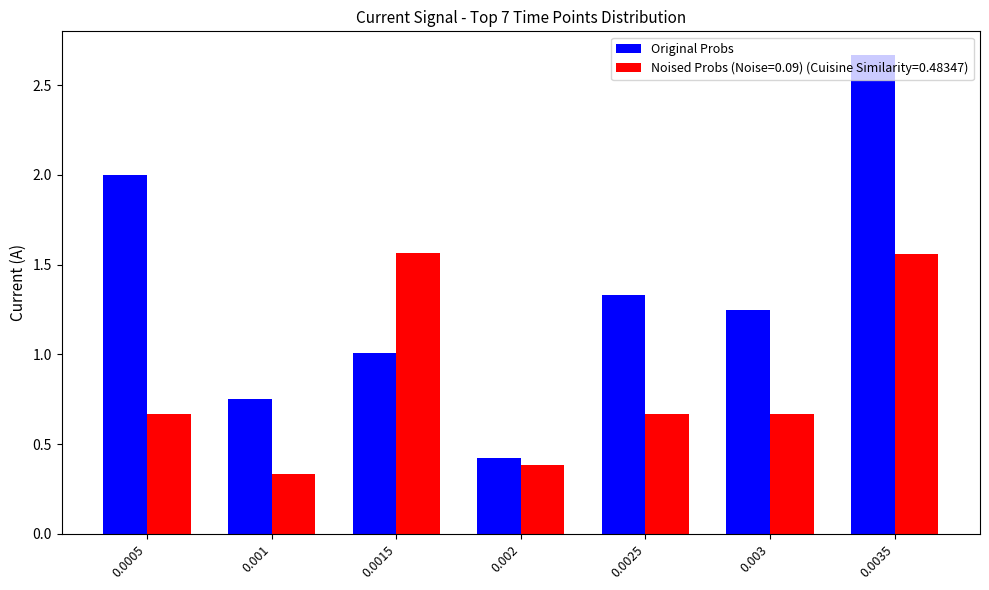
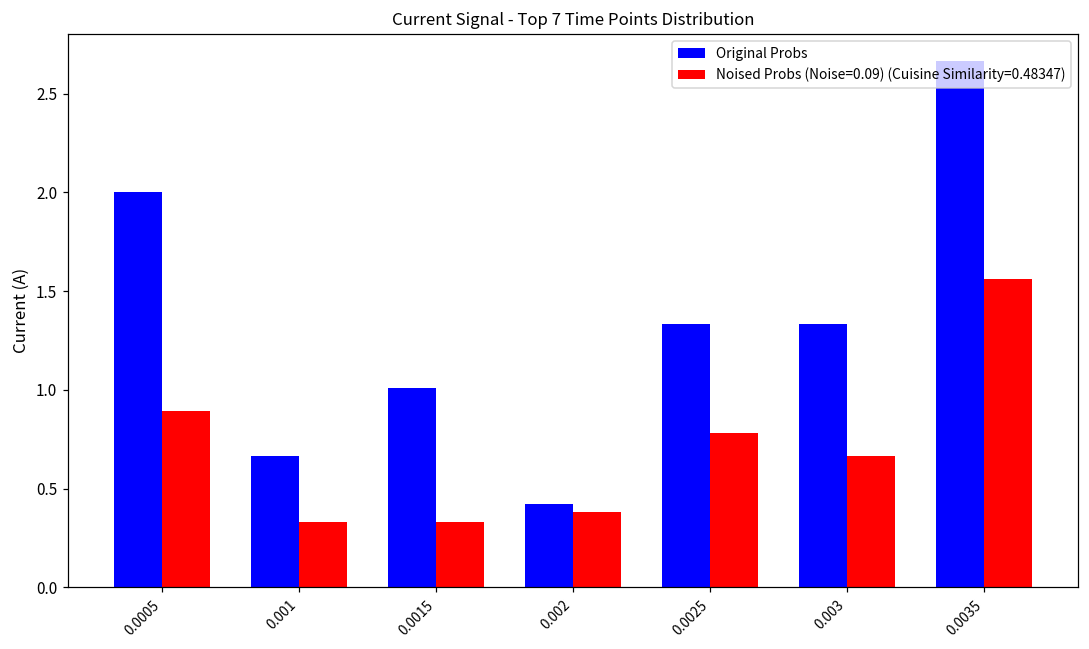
Noised Probs (Noise=0.09) (Cuisine Similarity=0.48347), 0.0005: 0.67 -> 0.89
Original Probs, 0.001: 0.75 -> 0.67
Noised Probs (Noise=0.09) (Cuisine Similarity=0.48347), 0.0015: 1.57 -> 0.33
Noised Probs (Noise=0.09) (Cuisine Similarity=0.48347), 0.0025: 0.67 -> 0.78
Original Probs, 0.003: 1.25 -> 1.33
